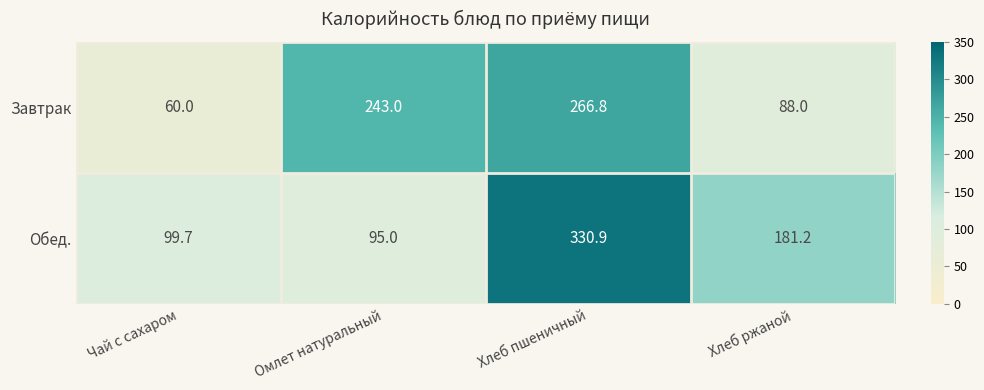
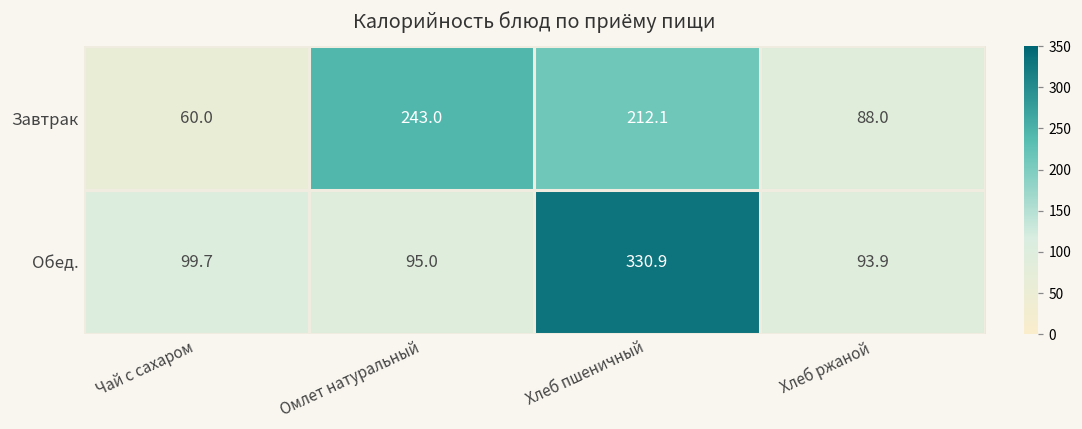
Завтрак, Хлеб пшеничный: 266.8 -> 212.1
Обед., Хлеб ржаной: 181.2 -> 93.9
